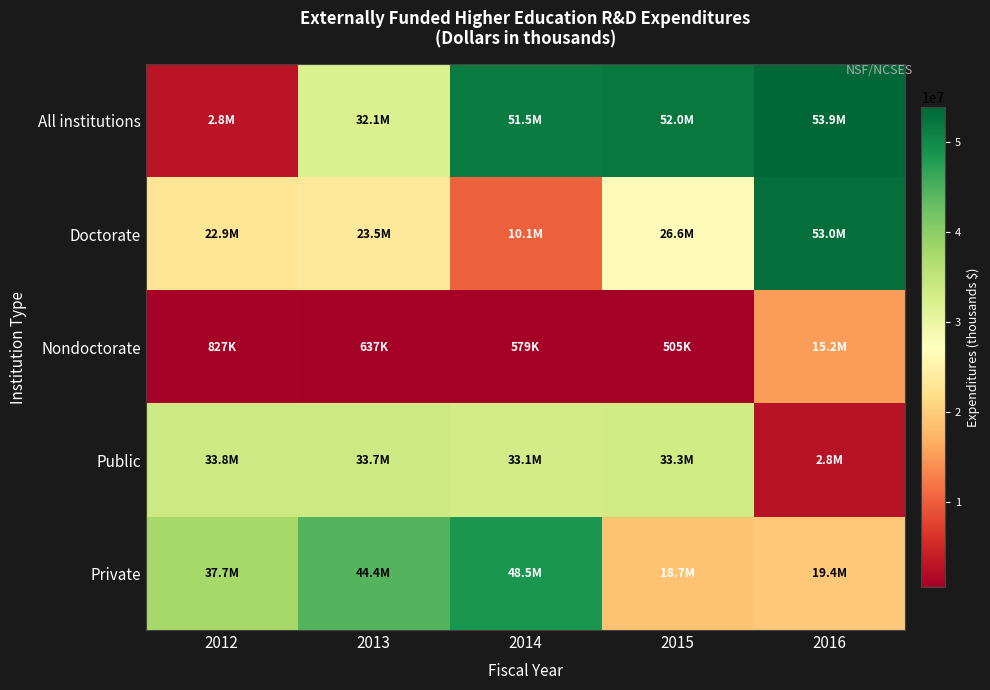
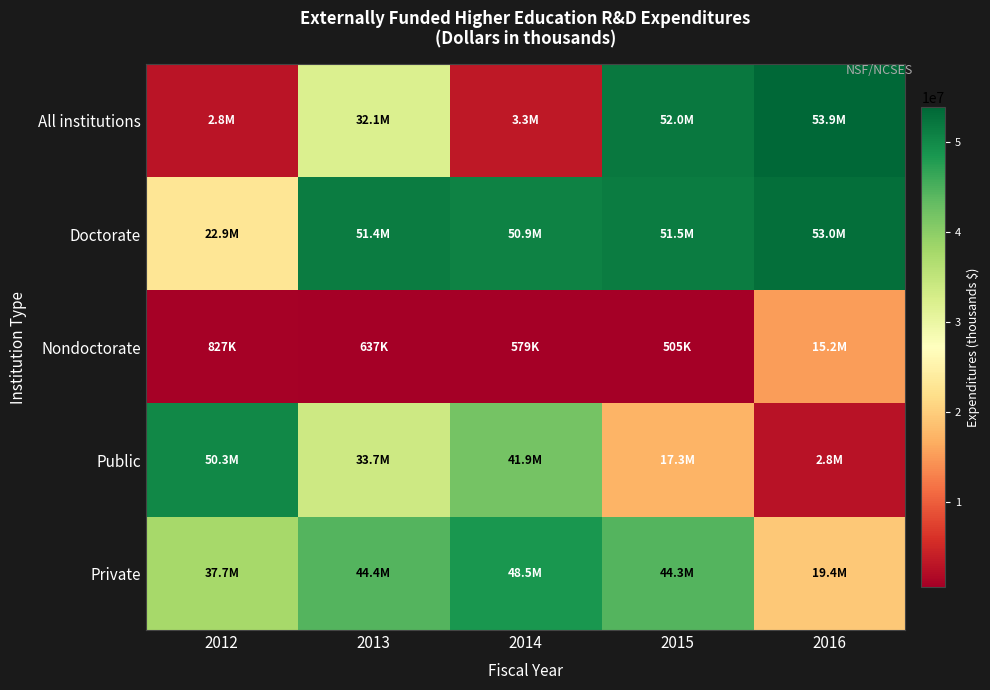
All institutions, 2014: 51.5M -> 3.3M
Doctorate, 2013: 23.5M -> 51.4M
Doctorate, 2014: 10.1M -> 50.9M
Doctorate, 2015: 26.6M -> 51.5M
Public, 2012: 33.8M -> 50.3M
Public, 2014: 33.1M -> 41.9M
Public, 2015: 33.3M -> 17.3M
Private, 2015: 18.7M -> 44.3M
